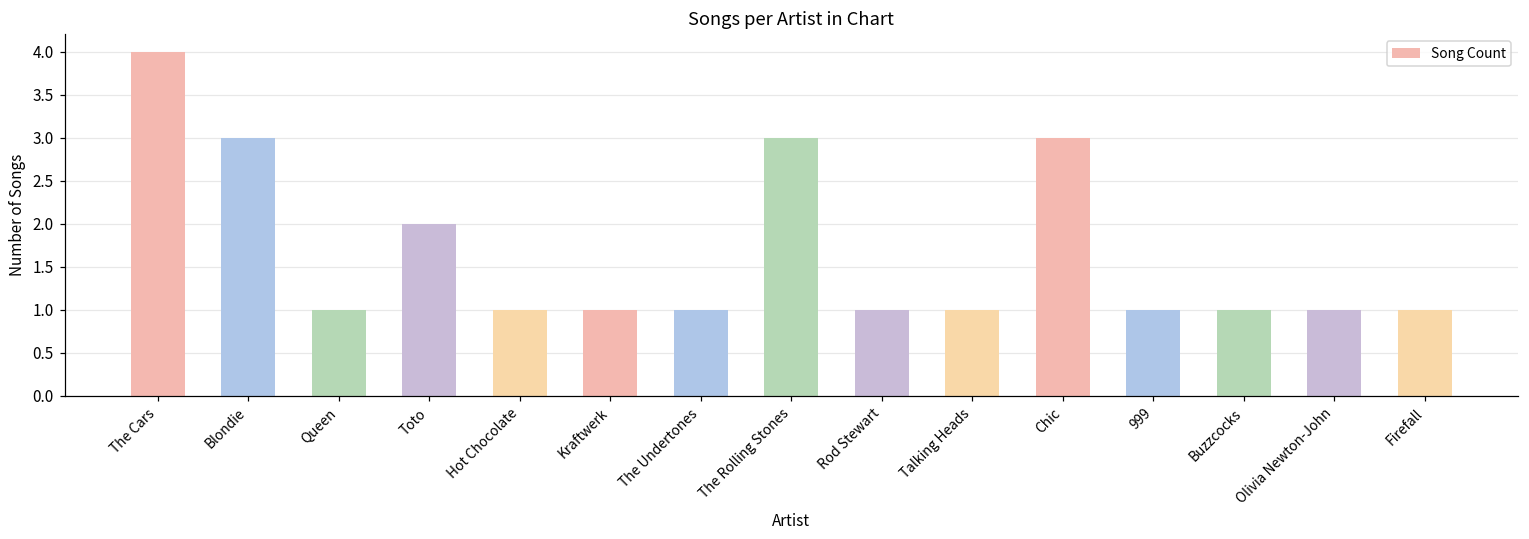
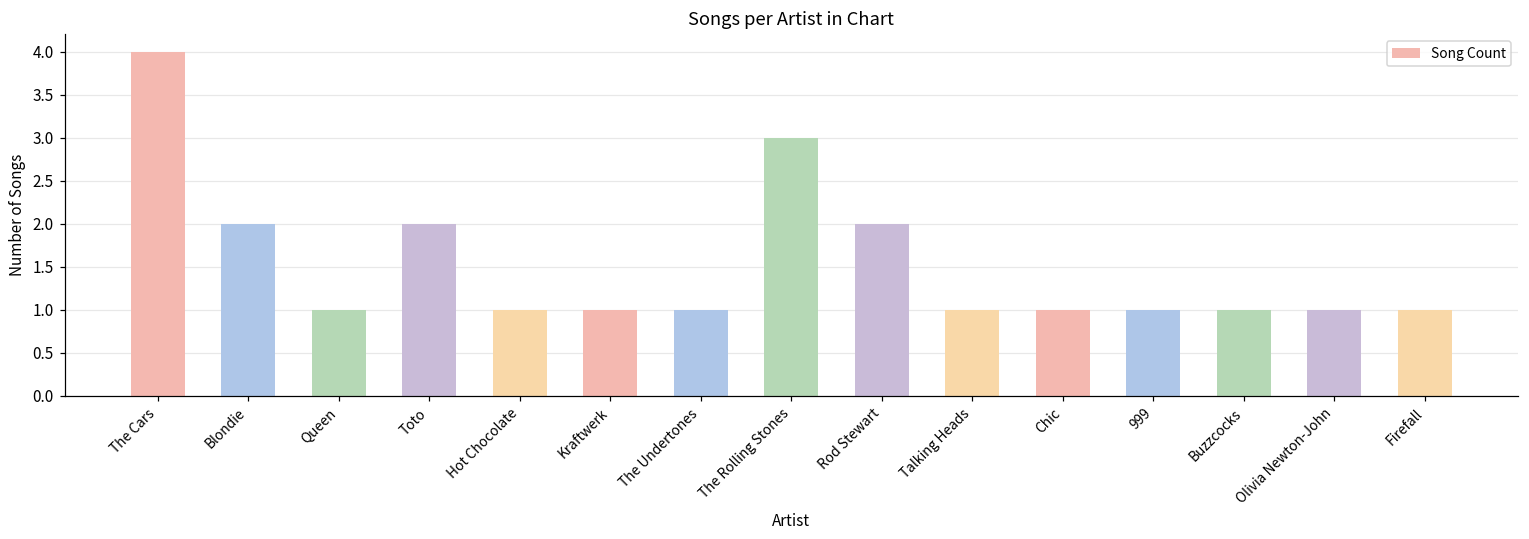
Blondie: 3 -> 2
Rod Stewart: 1 -> 2
Chic: 3 -> 1
